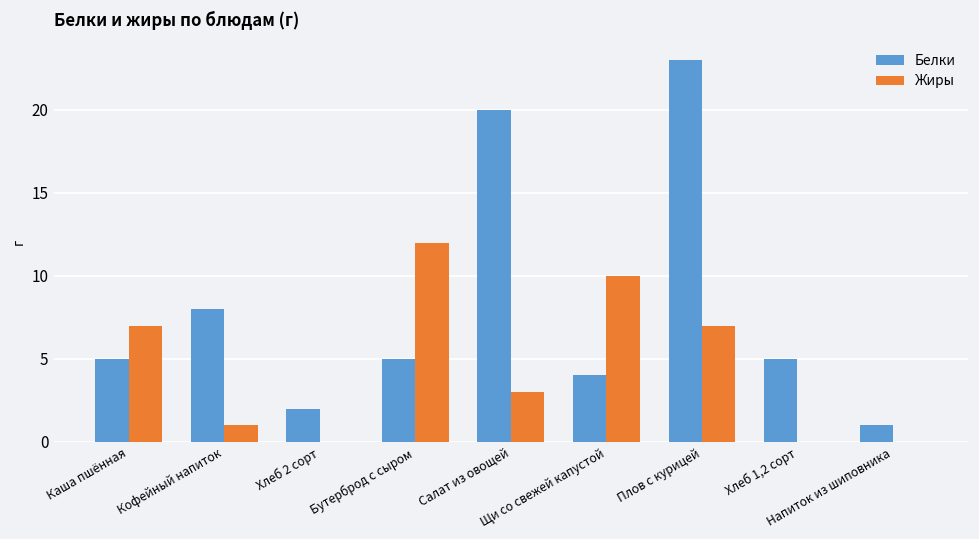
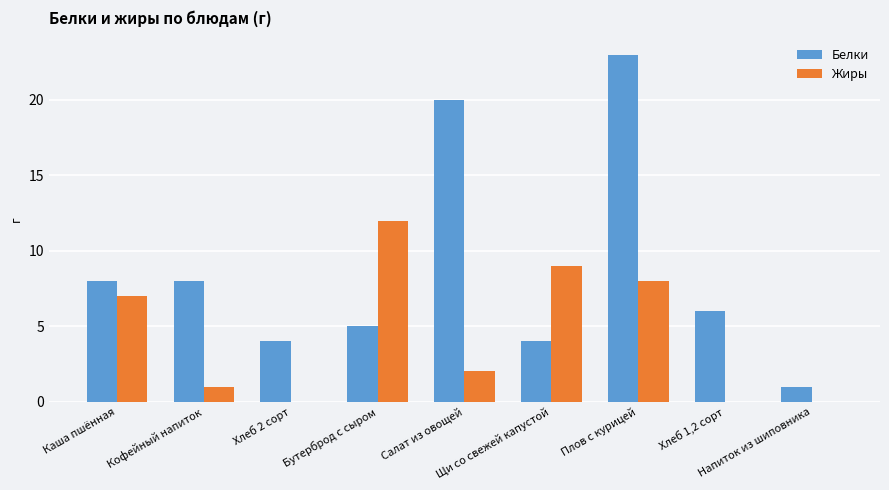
Белки, Каша пшённая: 5 -> 8
Белки, Хлеб 2 сорт: 2 -> 4
Жиры, Салат из овощей: 3 -> 2
Жиры, Щи со свежей капустой: 10 -> 9
Жиры, Плов с курицей: 7 -> 8
Белки, Хлеб 1,2 сорт: 5 -> 6
